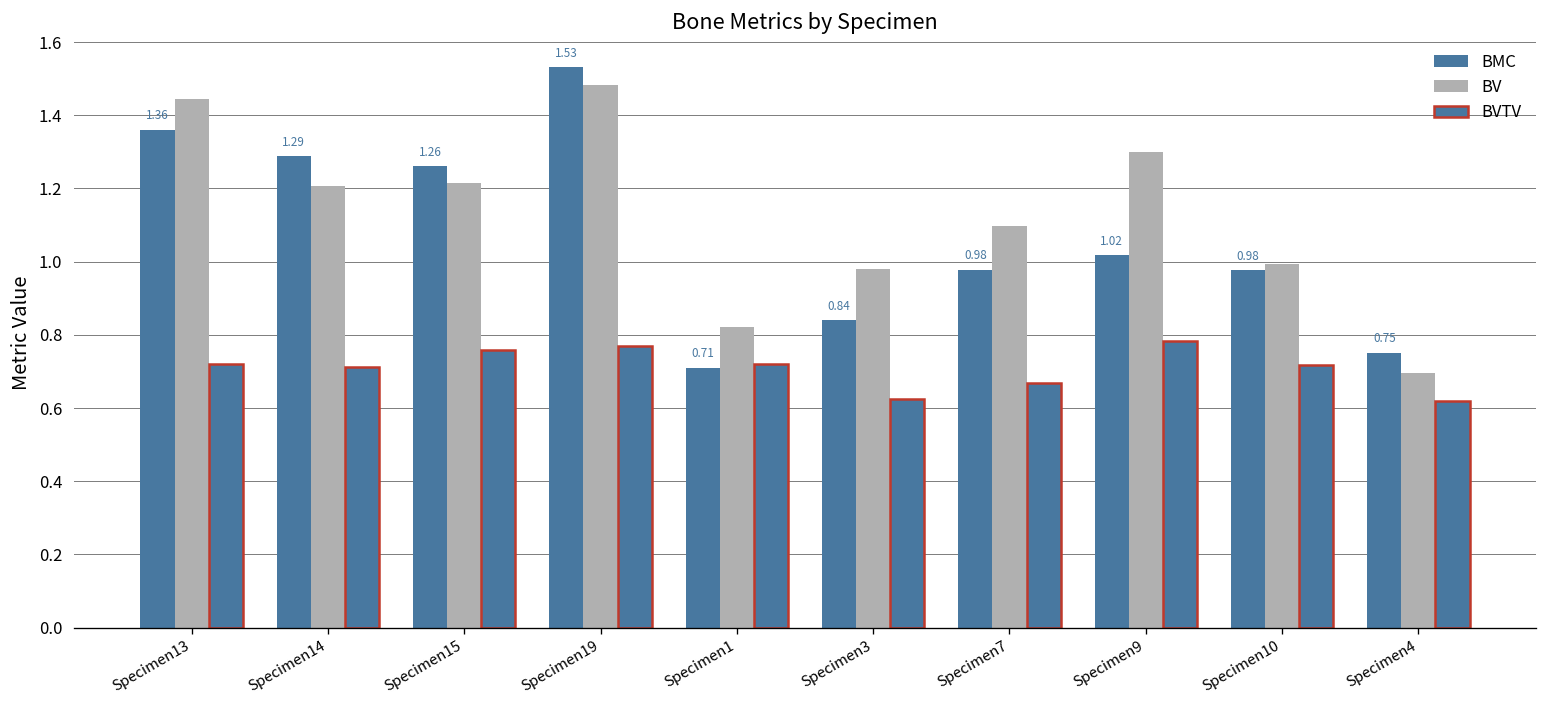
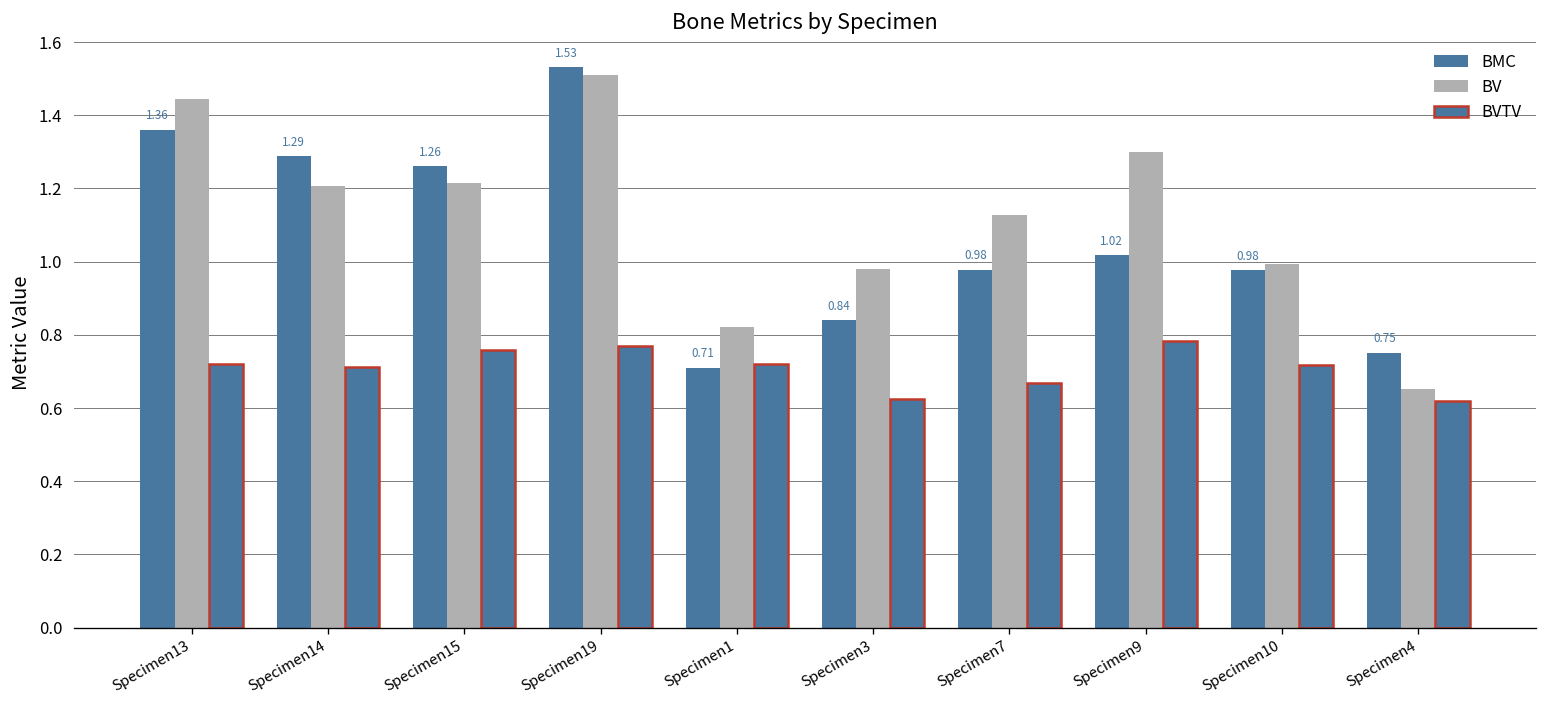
BV, Specimen19: 1.48 -> 1.51
BV, Specimen7: 1.10 -> 1.13
BV, Specimen4: 0.70 -> 0.65
